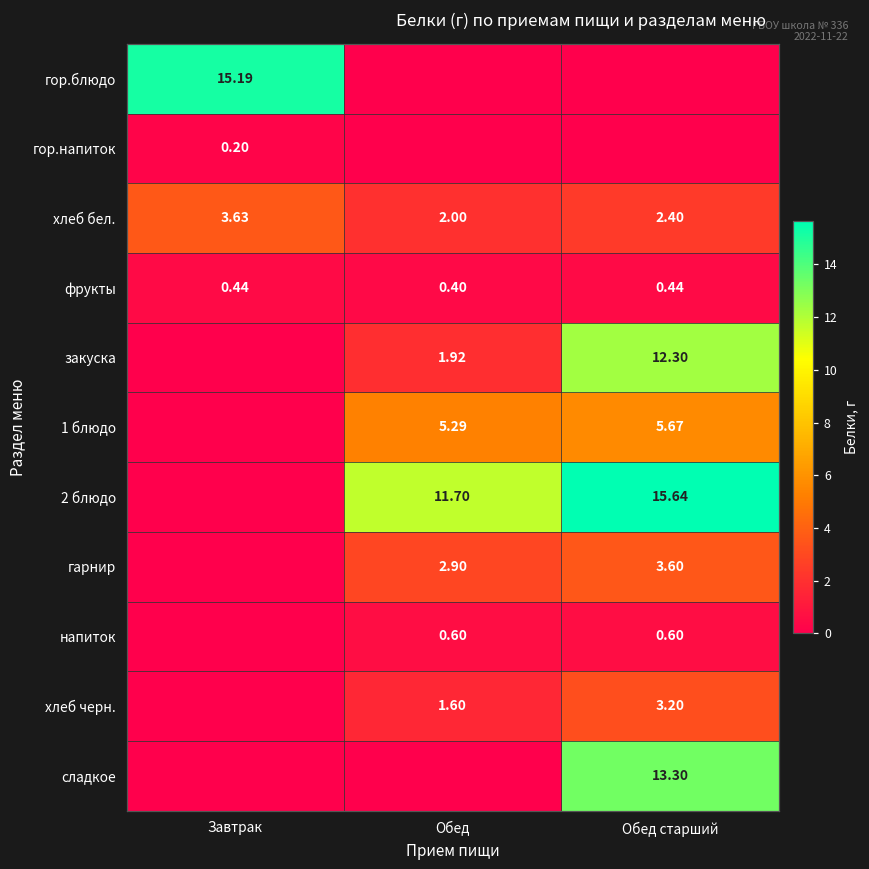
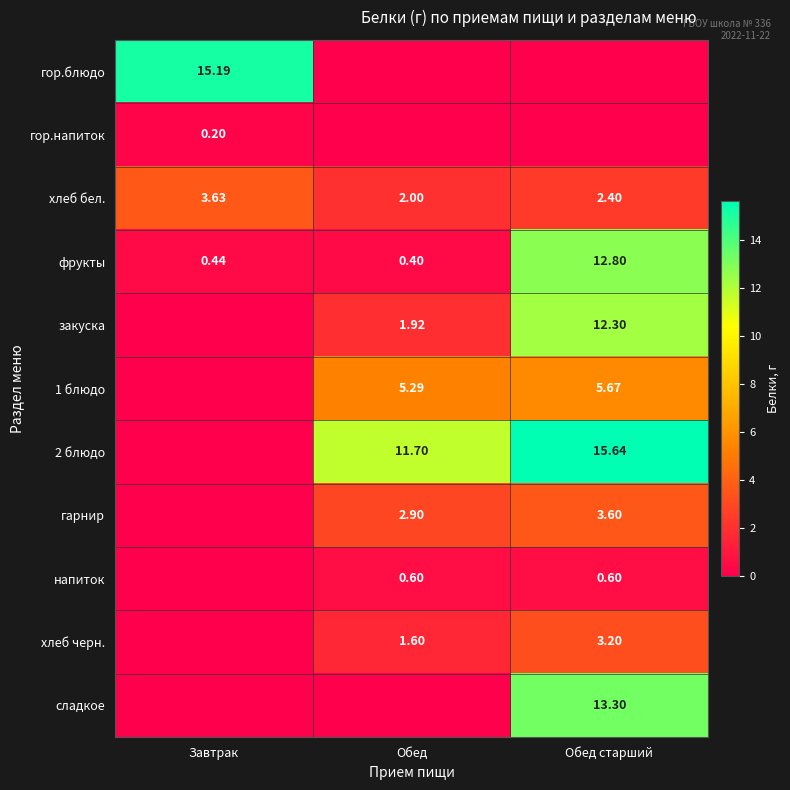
фрукты, Обед старший: 0.44 -> 12.80
